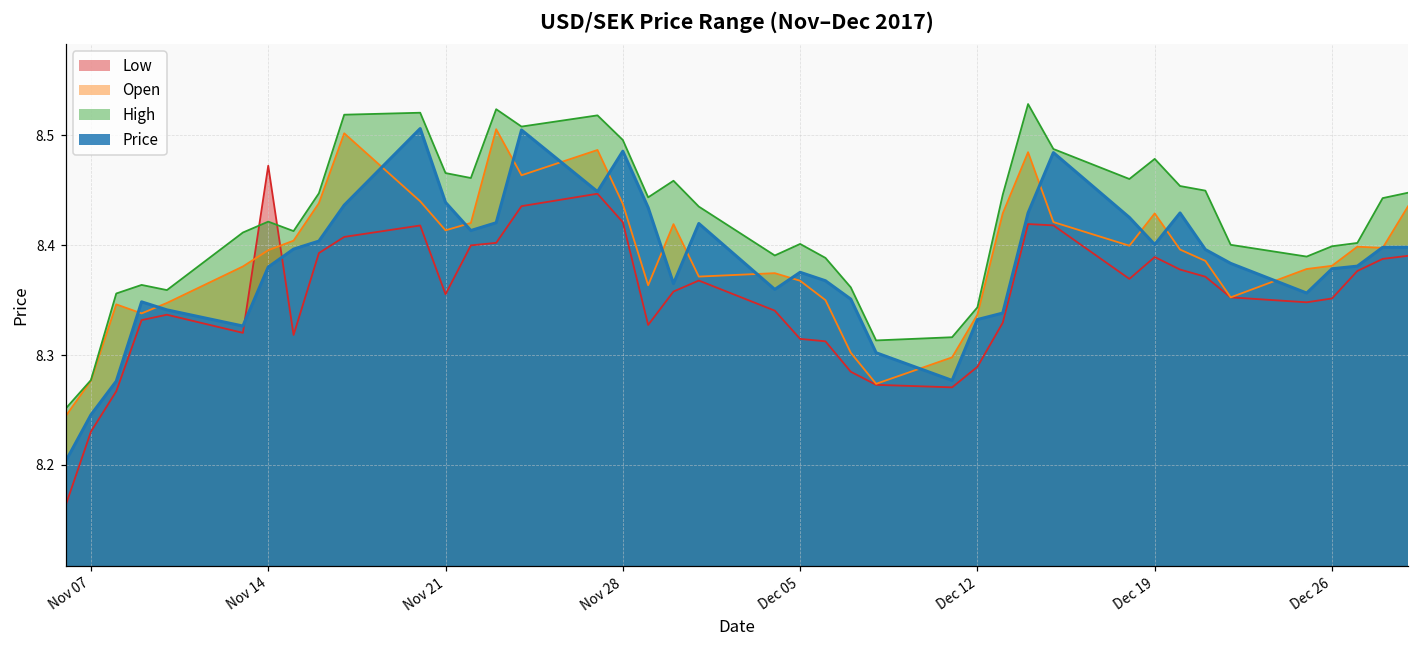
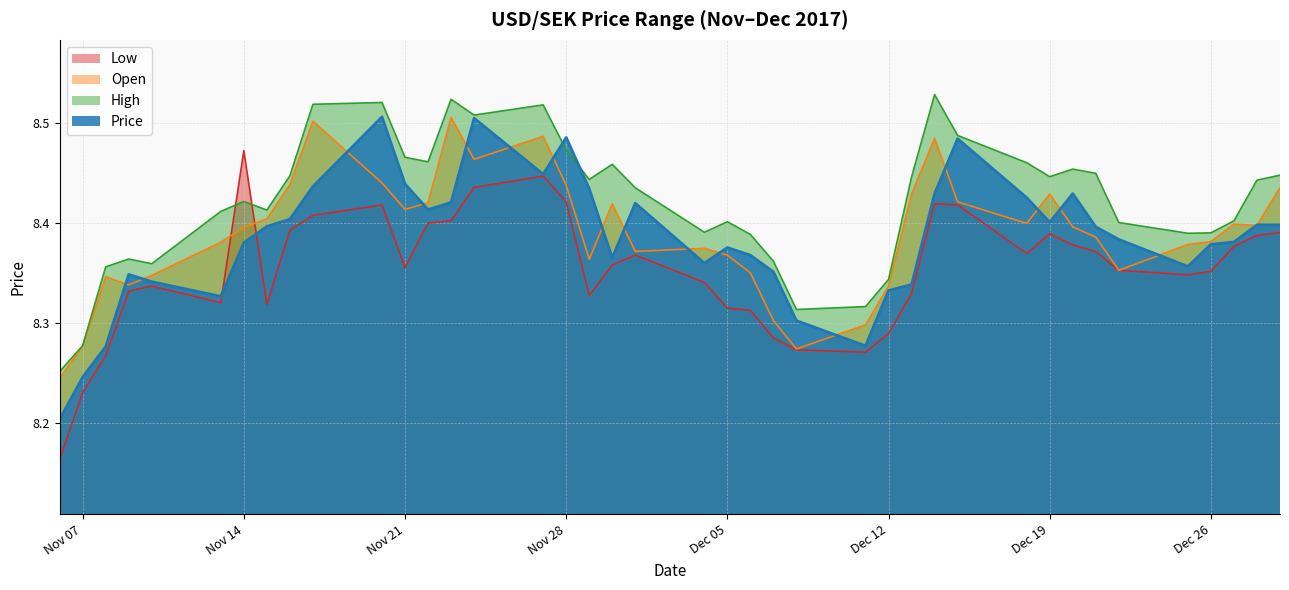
High, Nov 28: 8.50 -> 8.47
High, Dec 19: 8.48 -> 8.45
High, Dec 26: 8.40 -> 8.39
